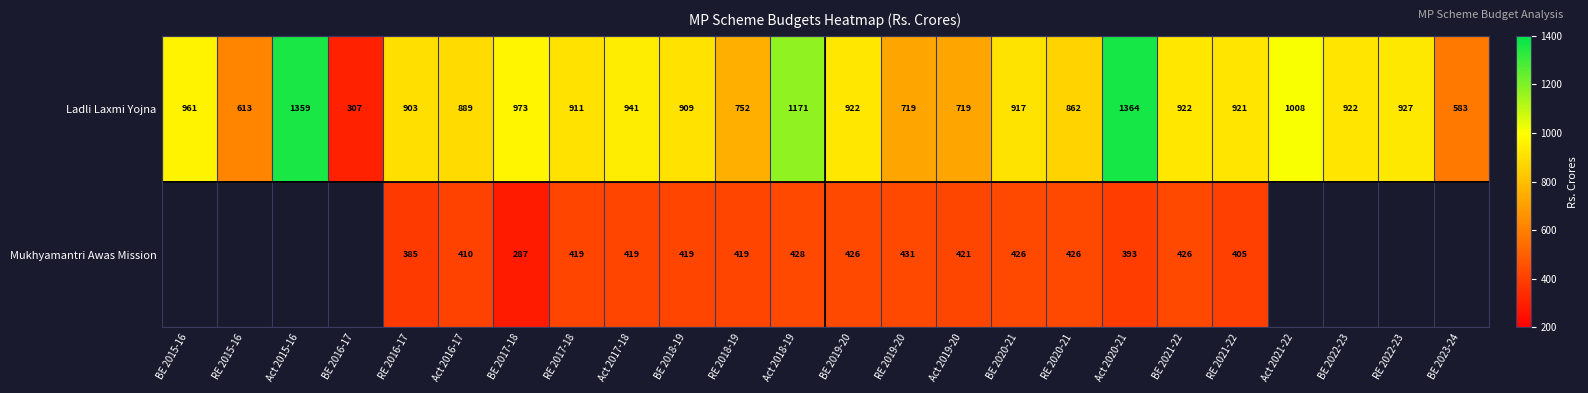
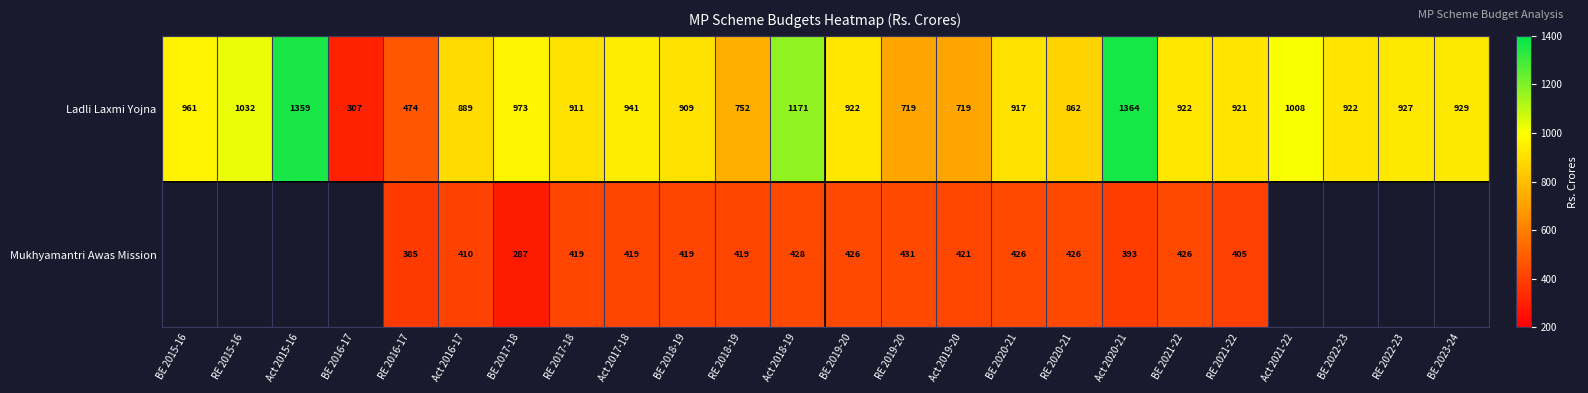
Ladli Laxmi Yojna, RE 2015-16: 613 -> 1032
Ladli Laxmi Yojna, RE 2016-17: 903 -> 474
Ladli Laxmi Yojna, BE 2023-24: 583 -> 929
